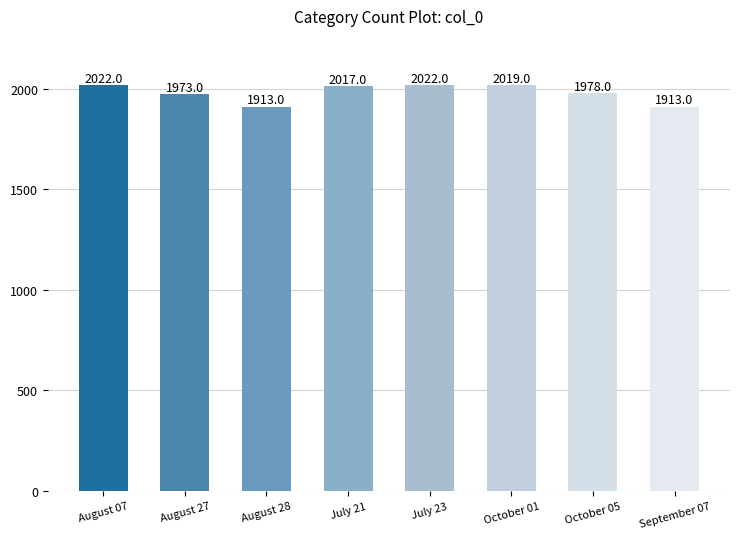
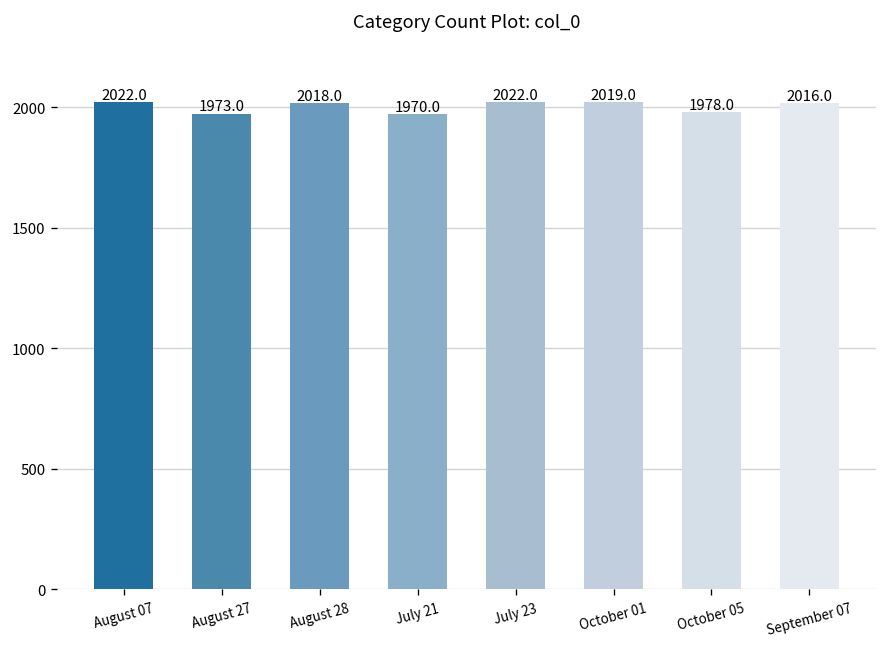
August 28: 1913.0 -> 2018.0
July 21: 2017.0 -> 1970.0
September 07: 1913.0 -> 2016.0
